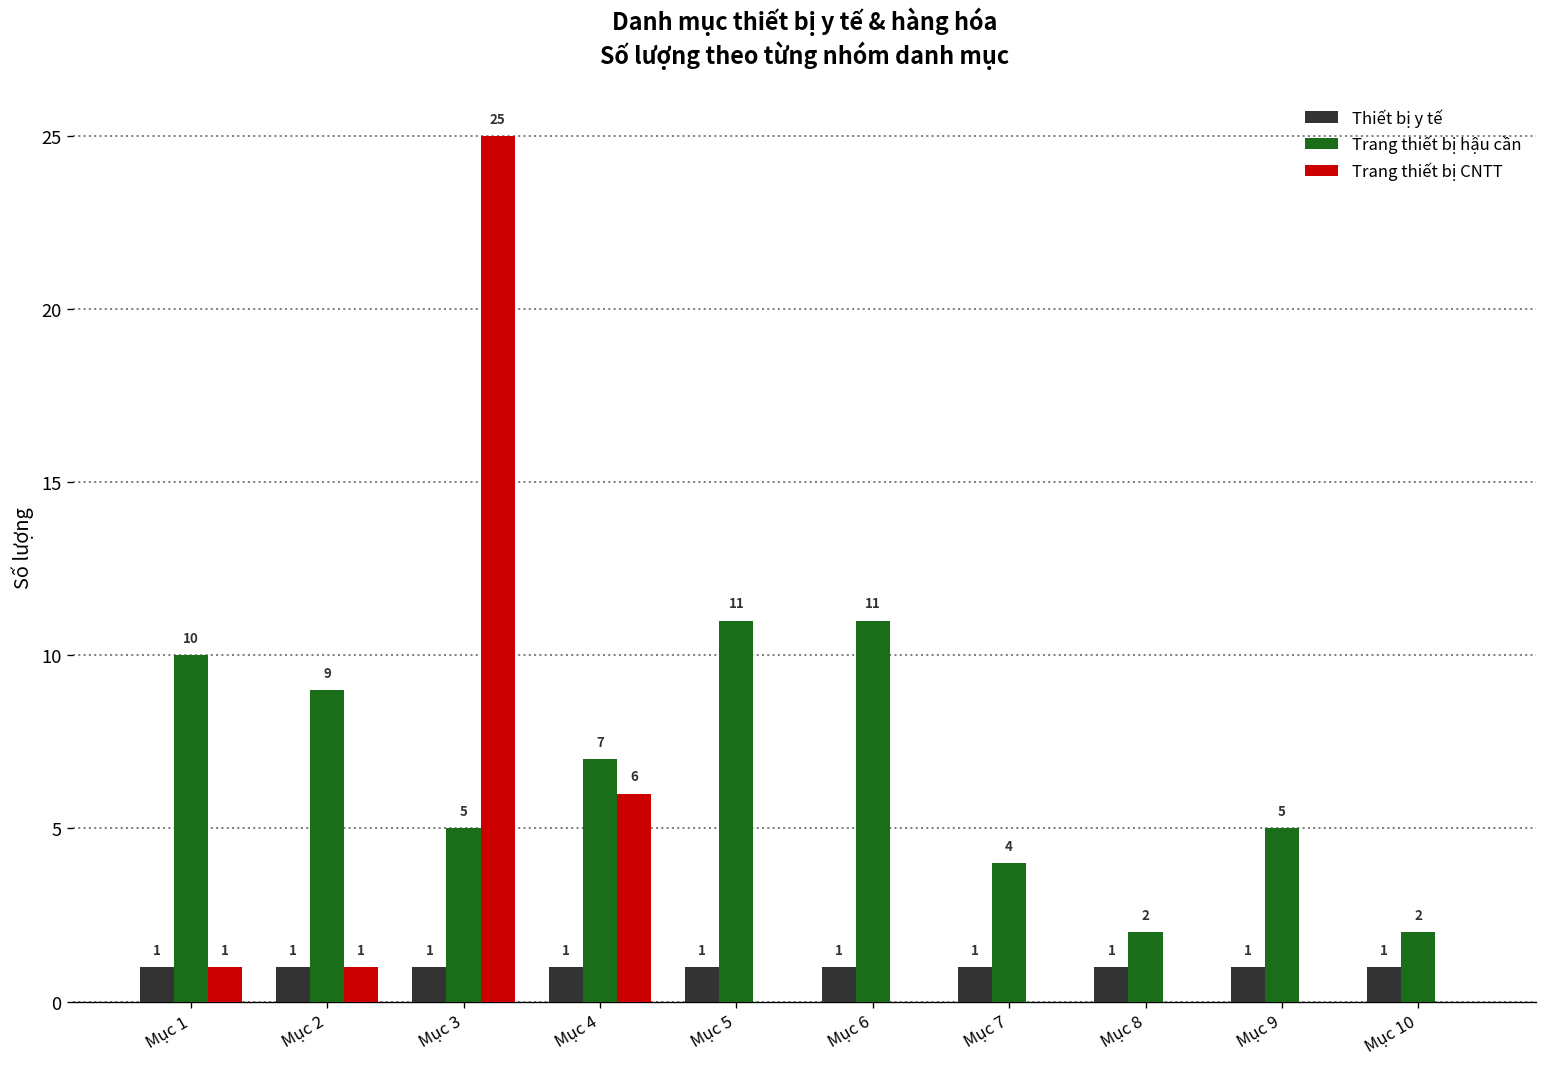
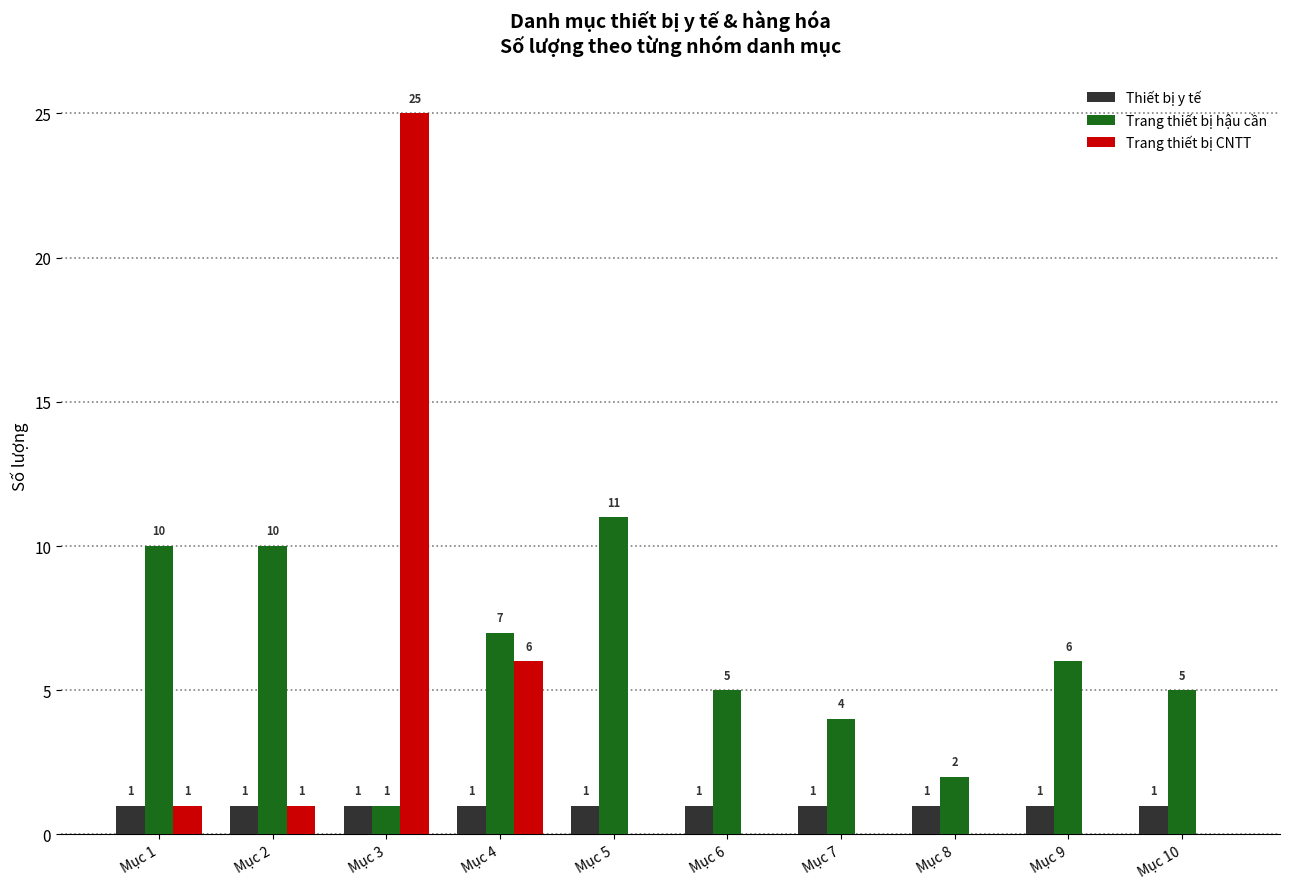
Trang thiết bị hậu cần, Mục 2: 9 -> 10
Trang thiết bị hậu cần, Mục 3: 5 -> 1
Trang thiết bị hậu cần, Mục 6: 11 -> 5
Trang thiết bị hậu cần, Mục 9: 5 -> 6
Trang thiết bị hậu cần, Mục 10: 2 -> 5
